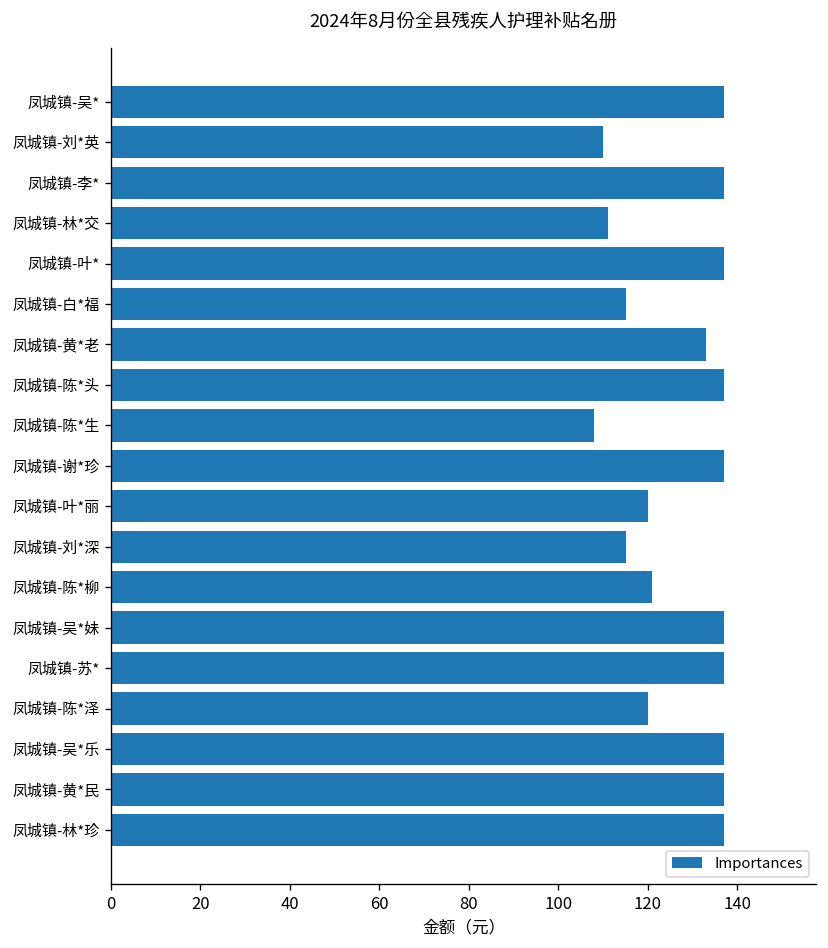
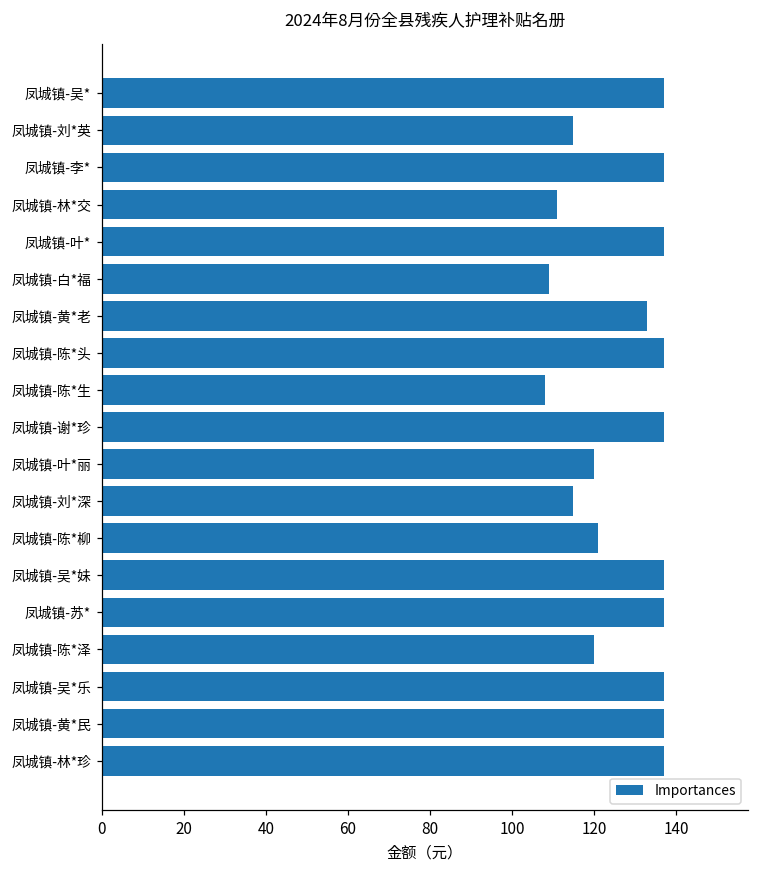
凤城镇-刘*英: 110 -> 115
凤城镇-白*福: 115 -> 109
